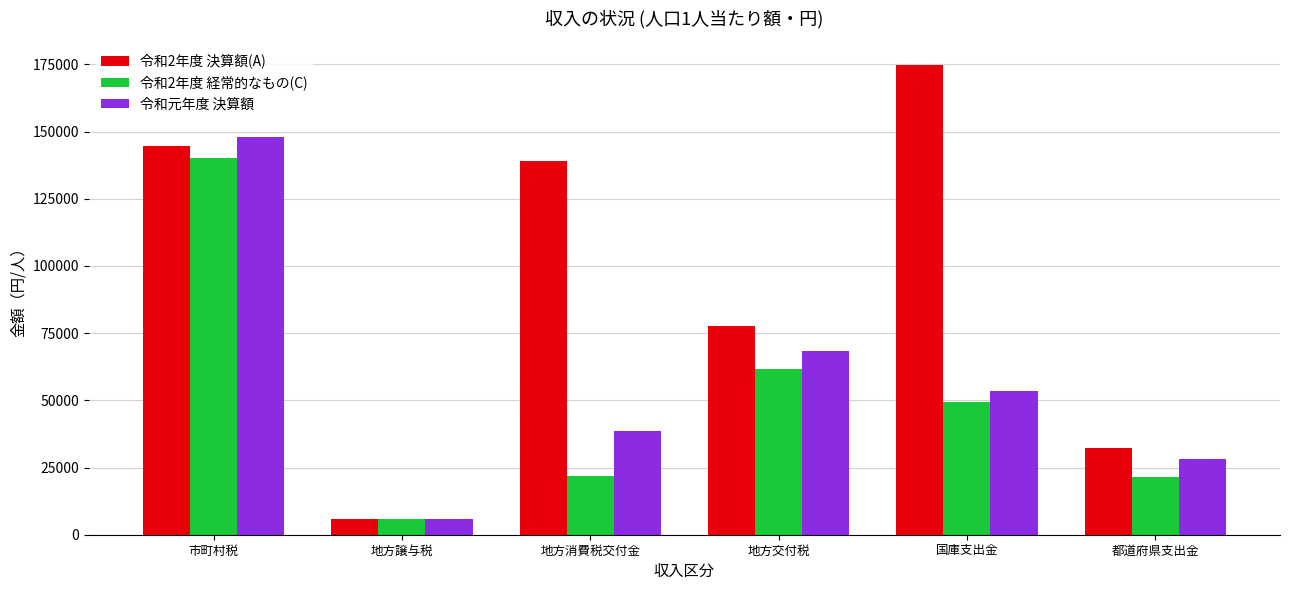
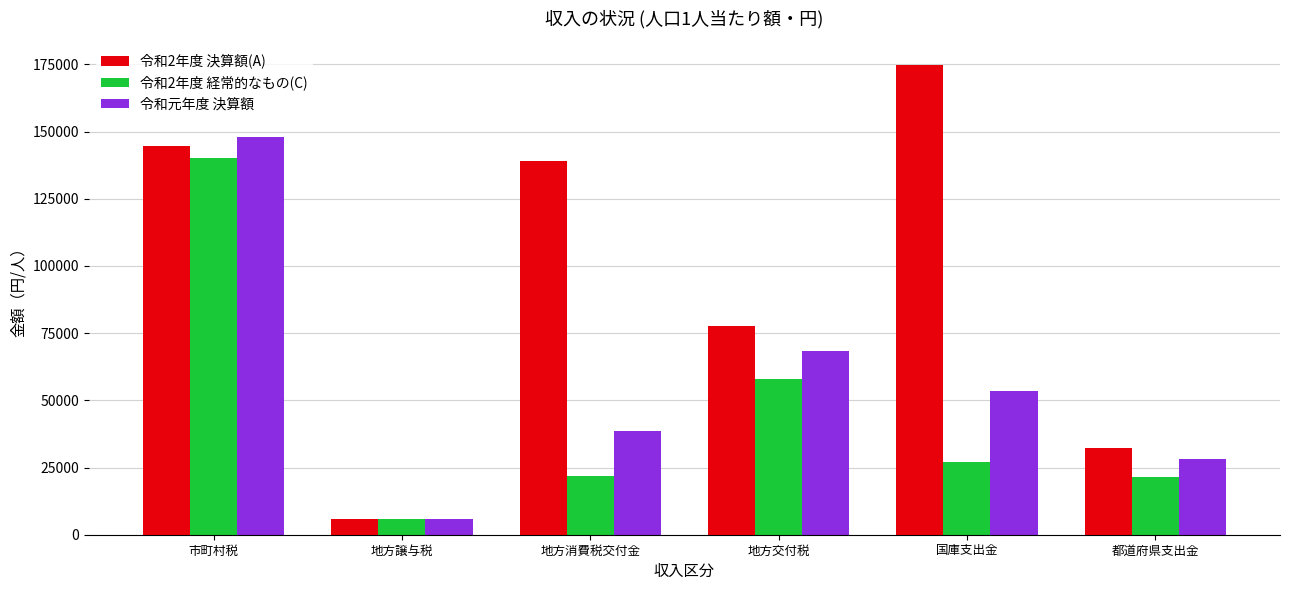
令和2年度 経常的なもの(C), 地方交付税: 62000 -> 58000
令和2年度 経常的なもの(C), 国庫支出金: 49000 -> 27000
